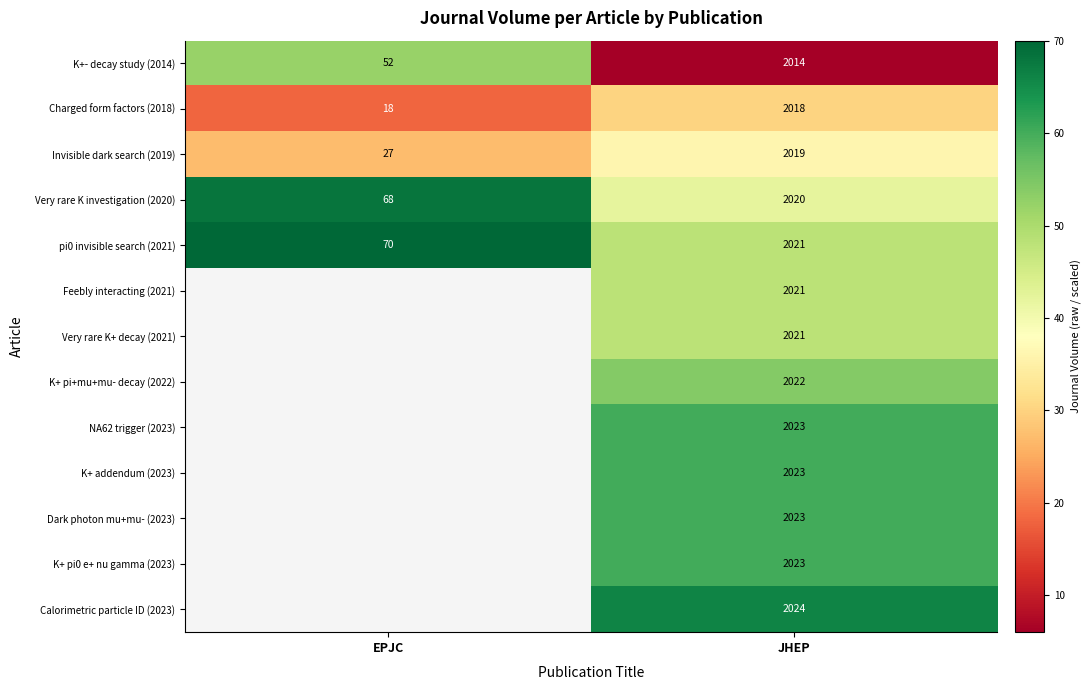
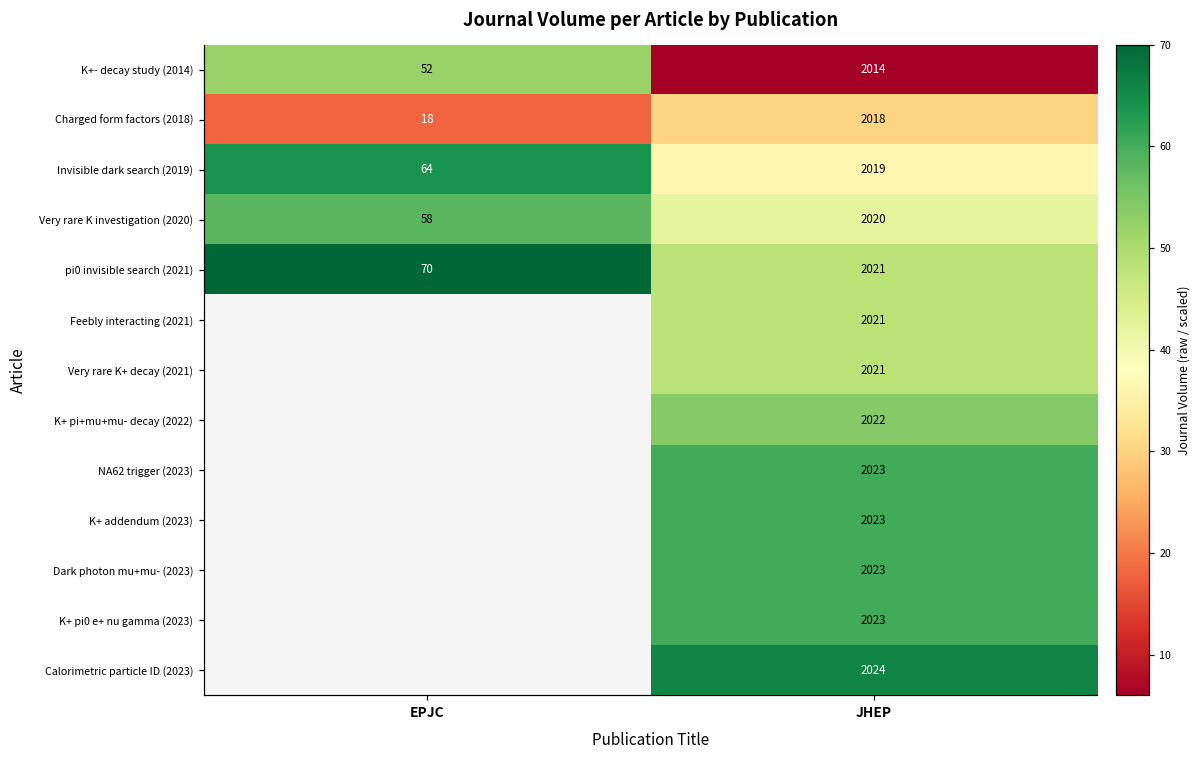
Invisible dark search (2019), EPJC: 27 -> 64
Very rare K investigation (2020), EPJC: 68 -> 58
